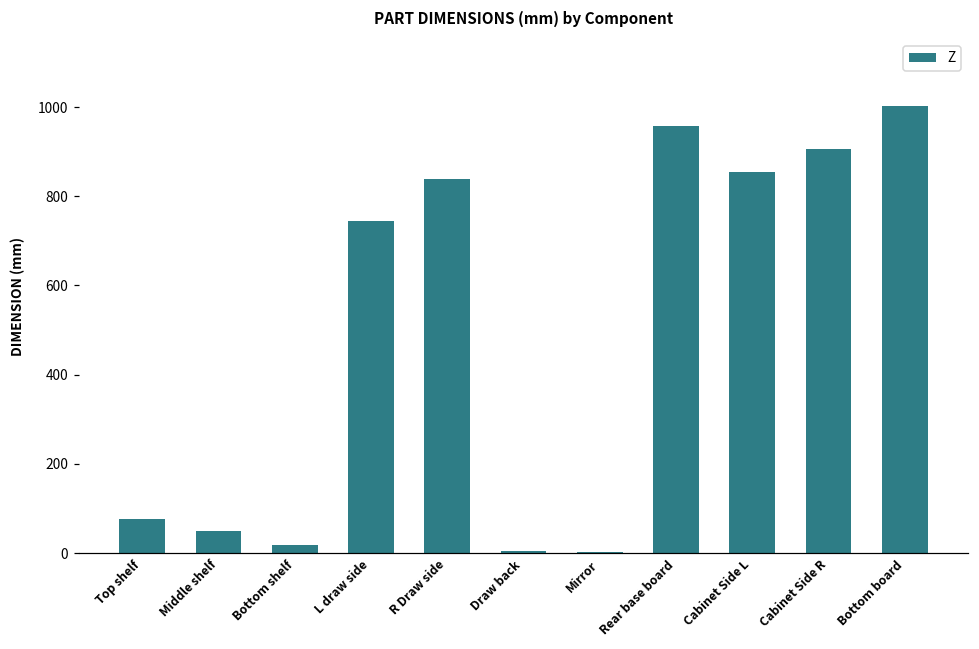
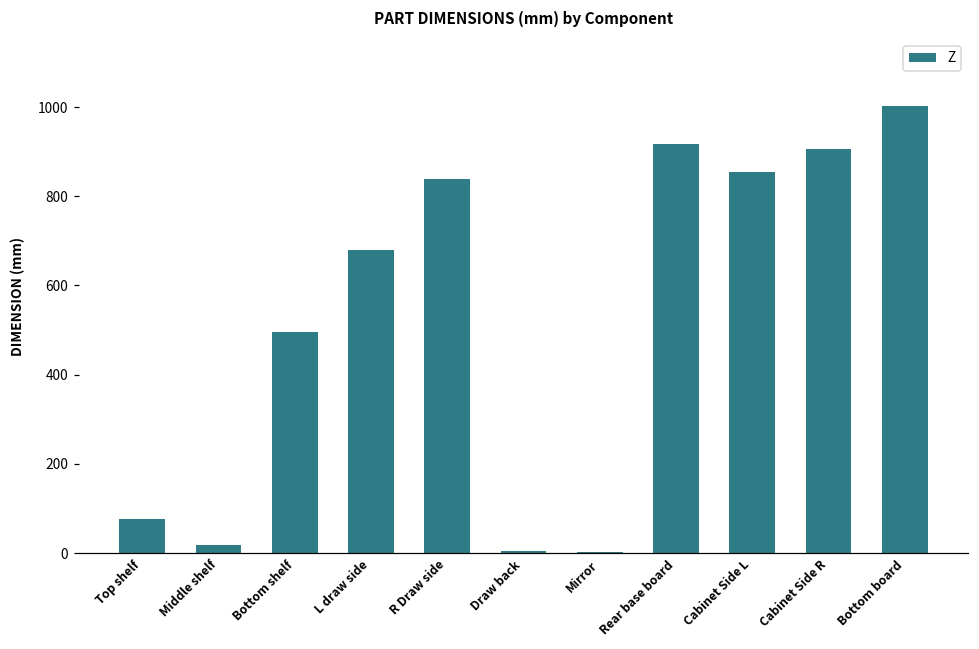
Middle shelf: 50 -> 20
Bottom shelf: 20 -> 500
L draw side: 750 -> 680
Rear base board: 960 -> 920
